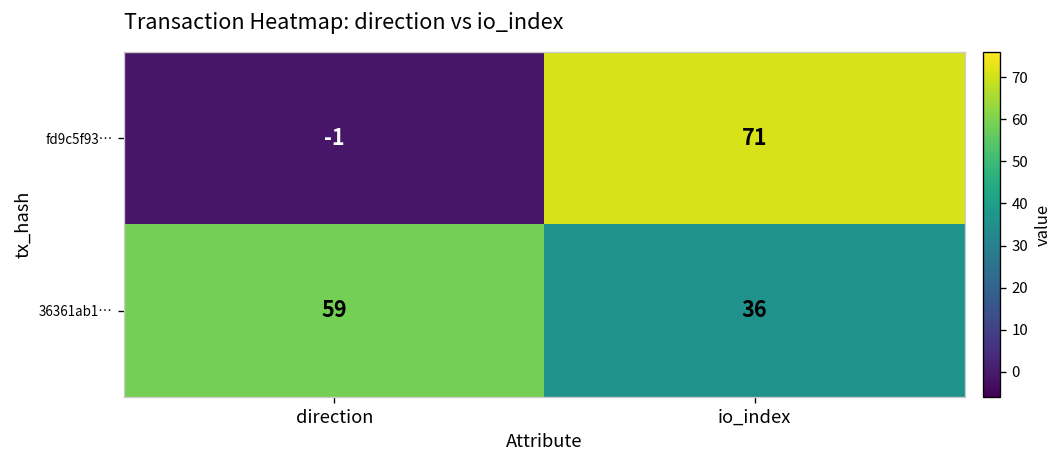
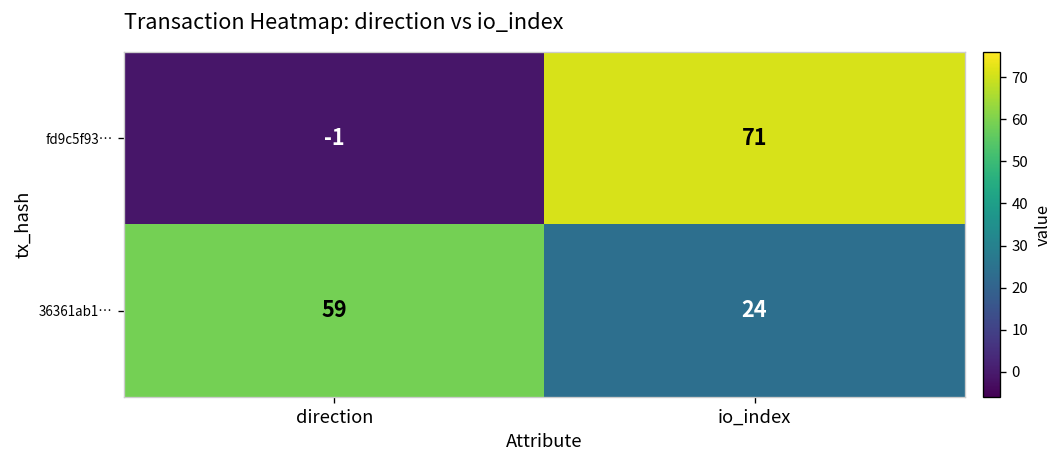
36361ab1…, io_index: 36 -> 24
